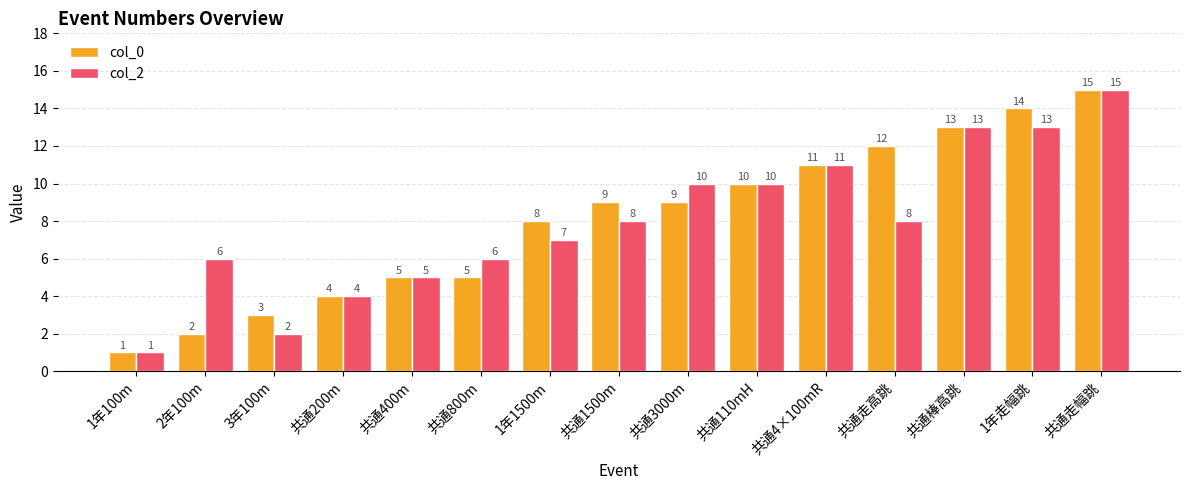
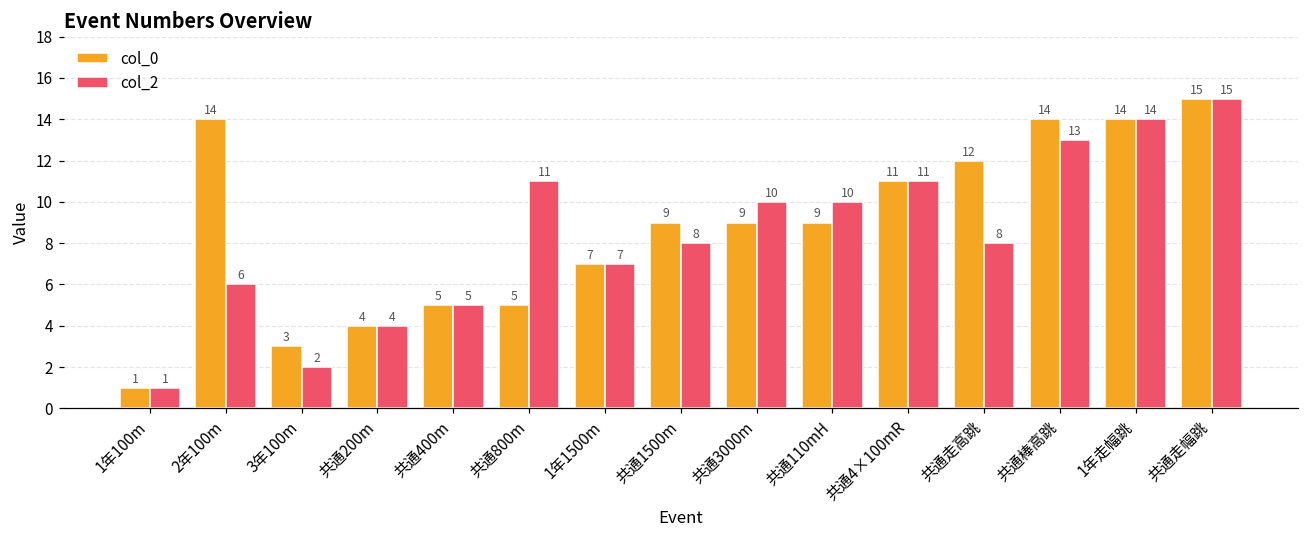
col_0, 2年100m: 2 -> 14
col_2, 共通800m: 6 -> 11
col_0, 1年1500m: 8 -> 7
col_0, 共通110mH: 10 -> 9
col_0, 共通棒高跳: 13 -> 14
col_2, 1年走幅跳: 13 -> 14
